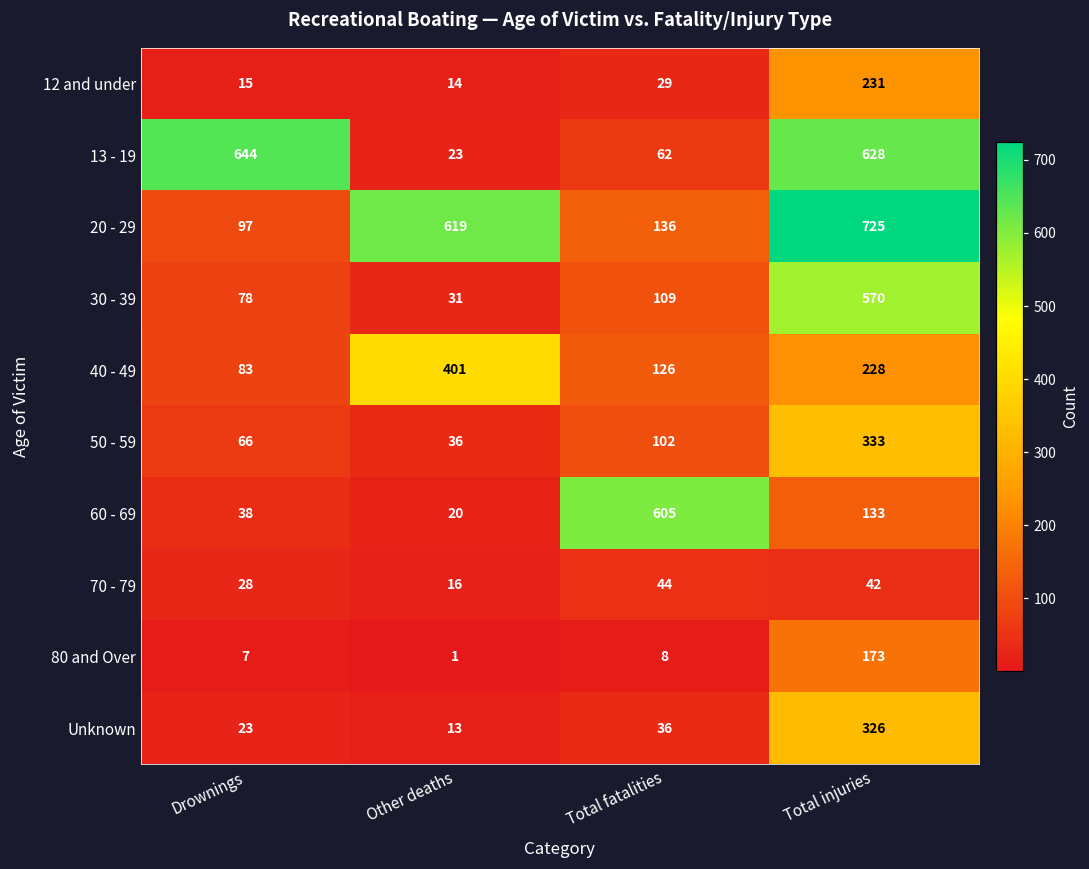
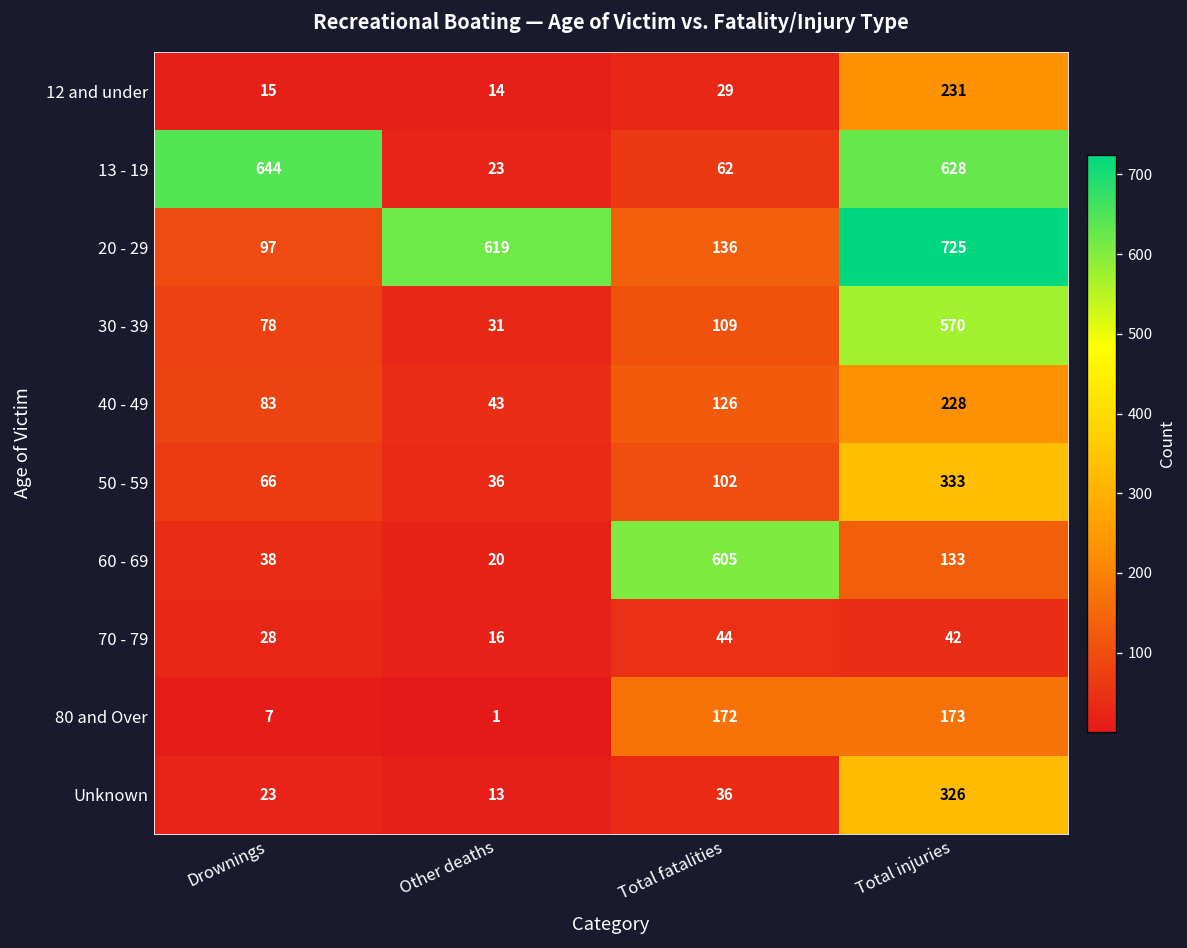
40 - 49, Other deaths: 401 -> 43
80 and Over, Total fatalities: 8 -> 172
